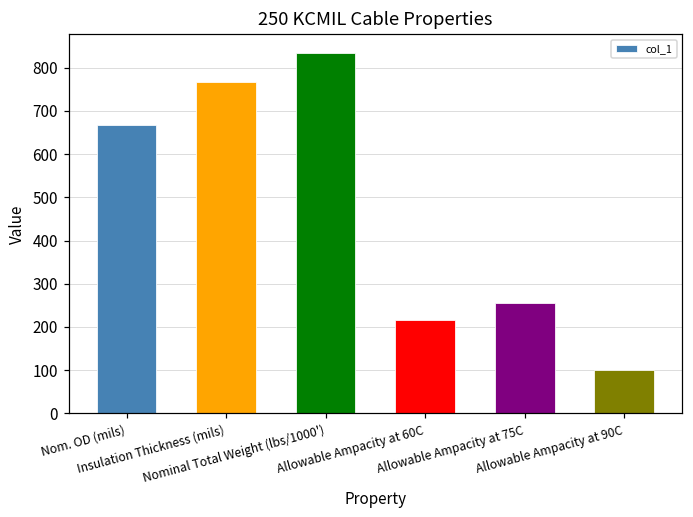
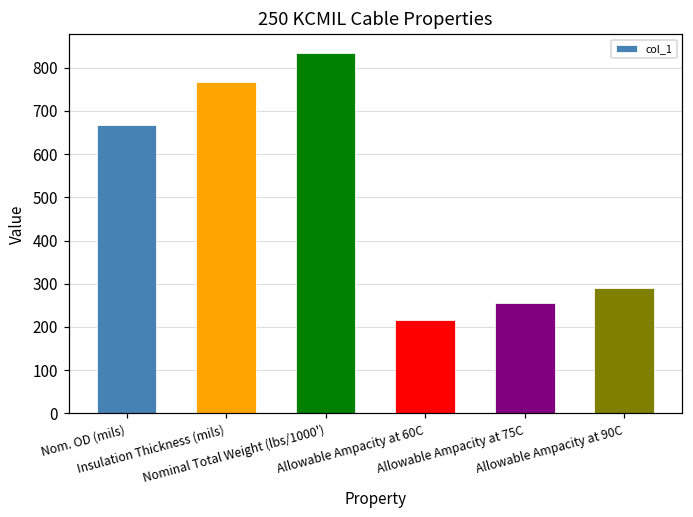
Allowable Ampacity at 90C: 100 -> 290
